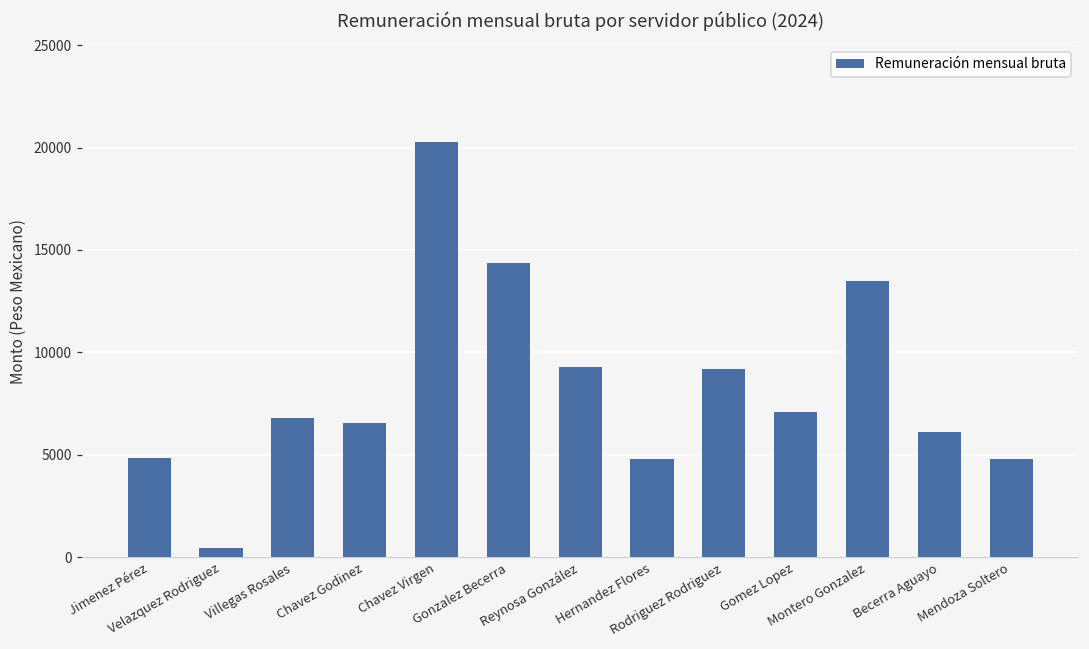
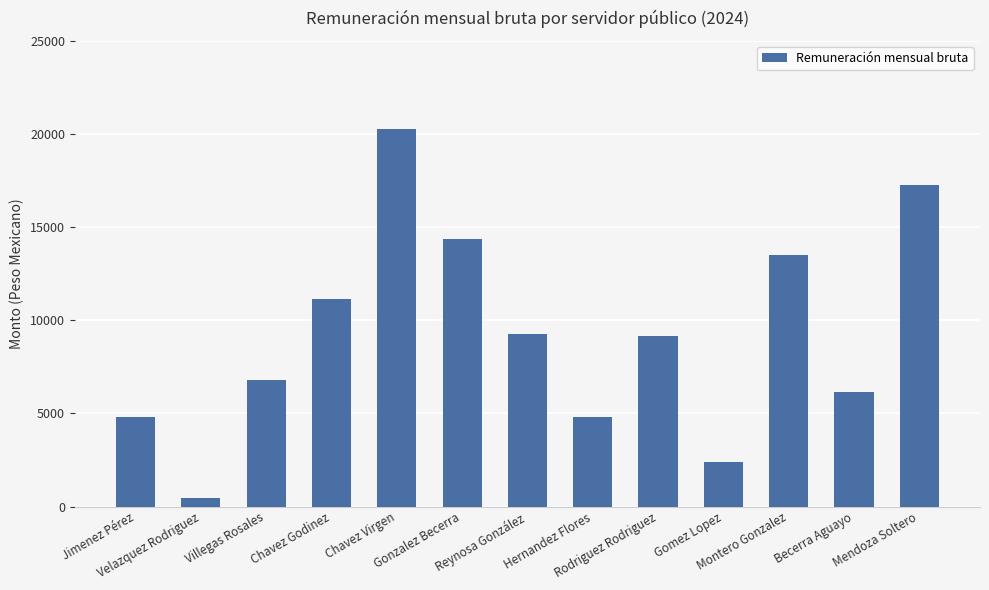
Chavez Godinez: 6500 -> 11100
Gomez Lopez: 7100 -> 2400
Mendoza Soltero: 4800 -> 17300
